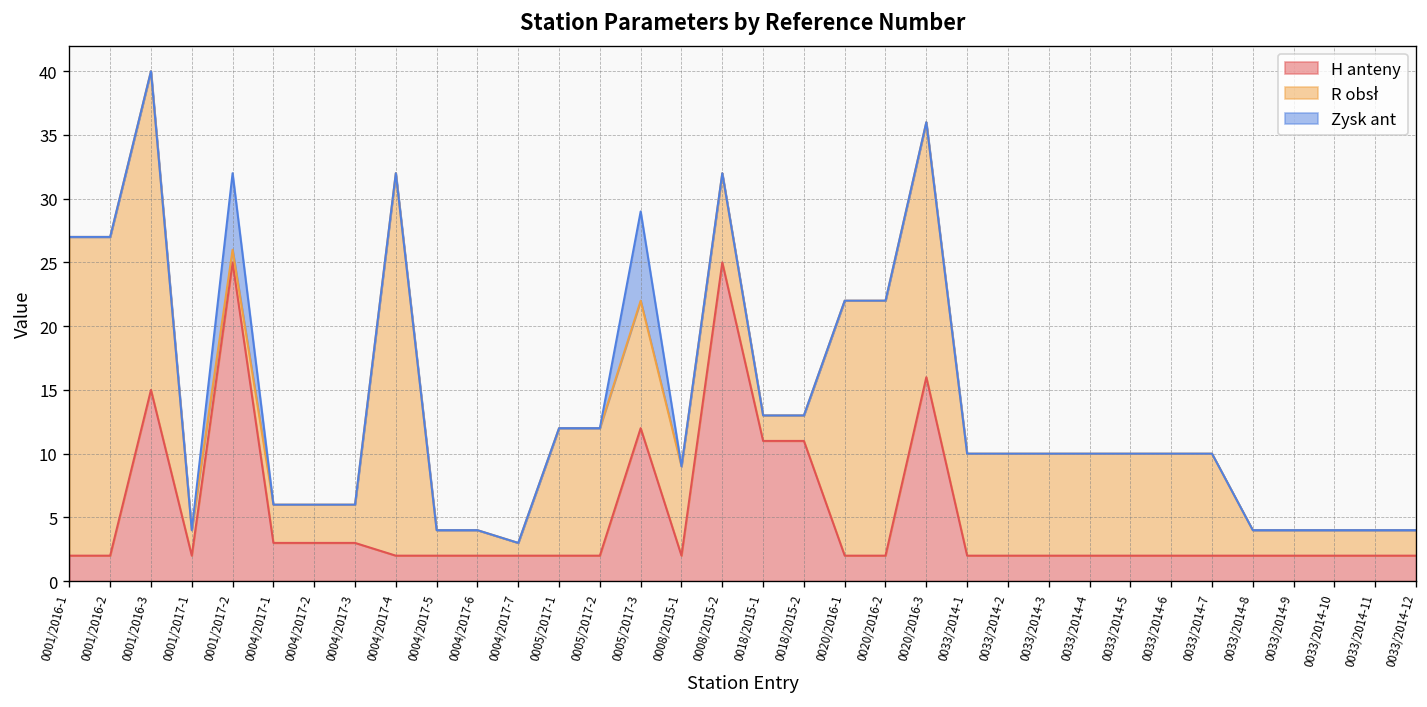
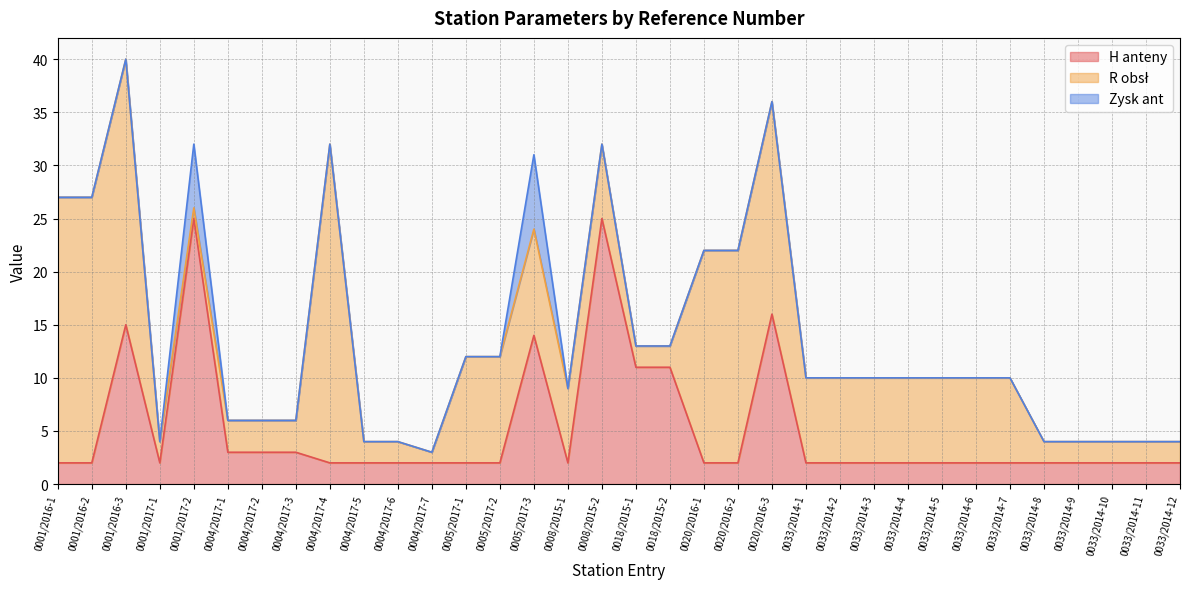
H anteny, 0005/2017-3: 12 -> 14
